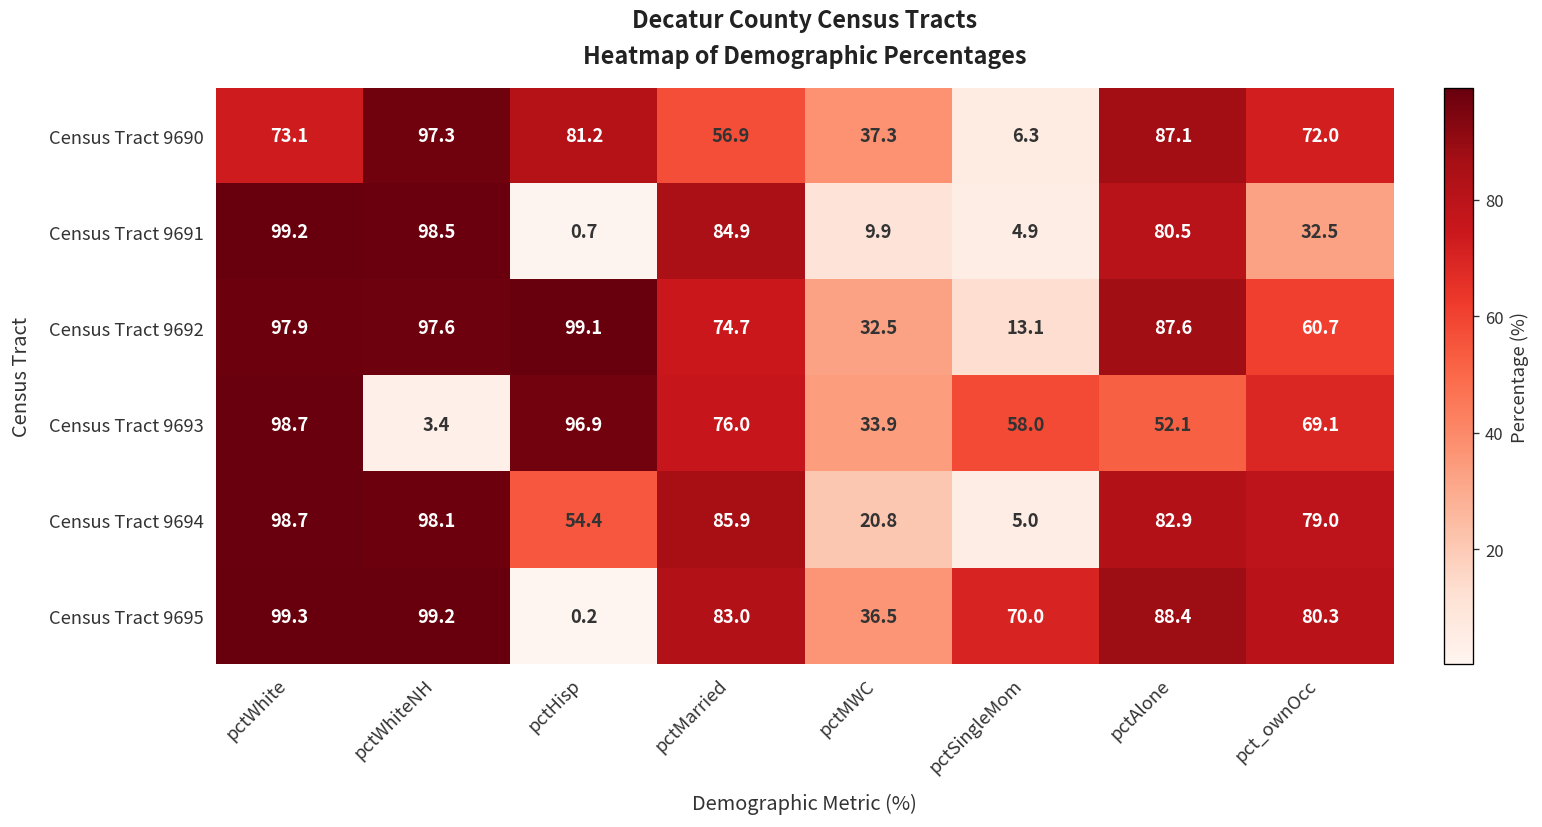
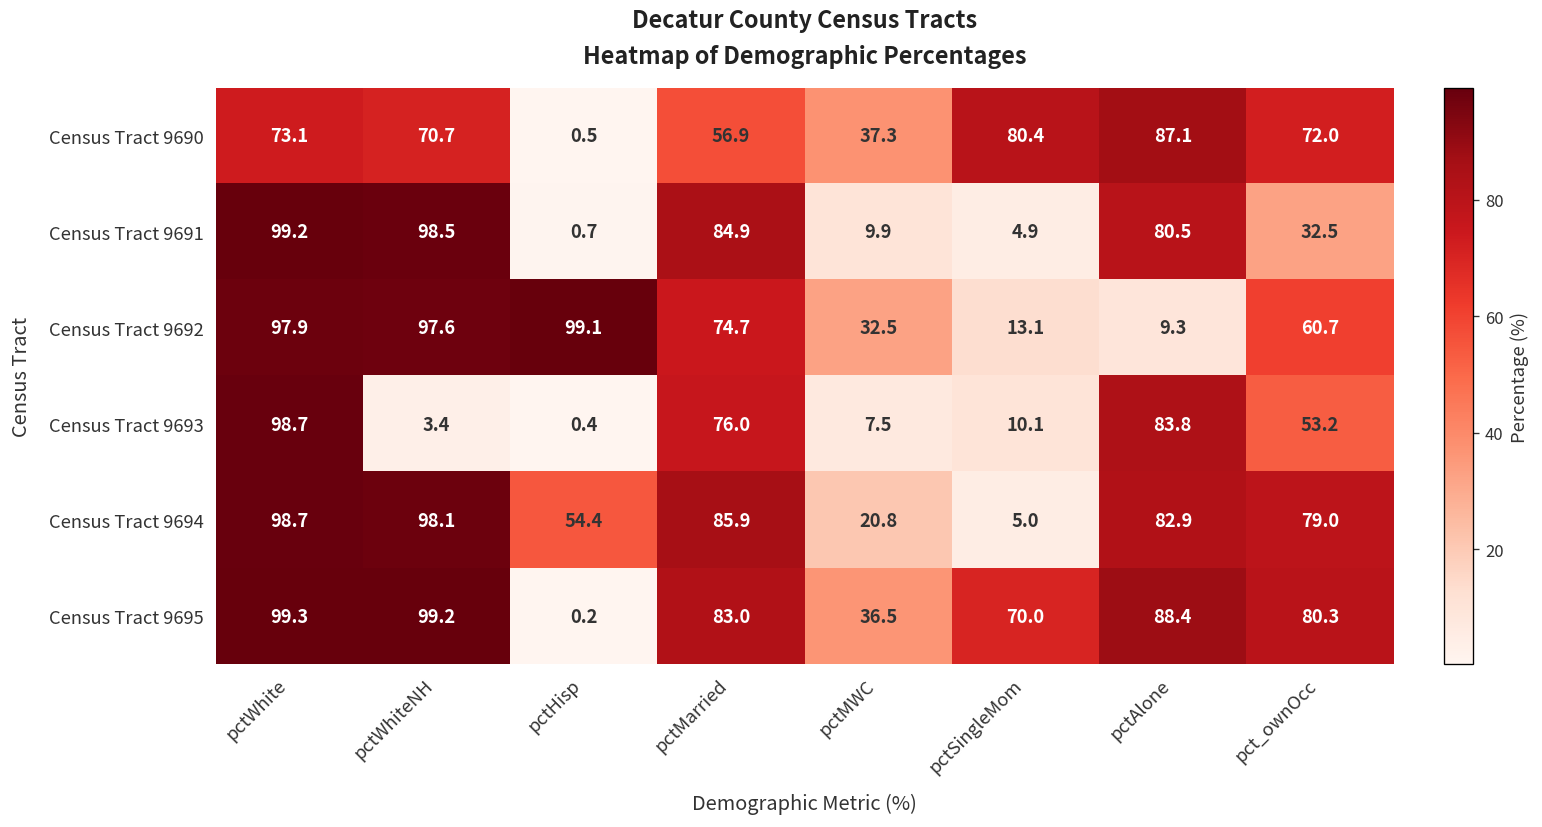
Census Tract 9690, pctWhiteNH: 97.3 -> 70.7
Census Tract 9690, pctHisp: 81.2 -> 0.5
Census Tract 9690, pctSingleMom: 6.3 -> 80.4
Census Tract 9692, pctAlone: 87.6 -> 9.3
Census Tract 9693, pctHisp: 96.9 -> 0.4
Census Tract 9693, pctMWC: 33.9 -> 7.5
Census Tract 9693, pctSingleMom: 58.0 -> 10.1
Census Tract 9693, pctAlone: 52.1 -> 83.8
Census Tract 9693, pct_ownOcc: 69.1 -> 53.2
